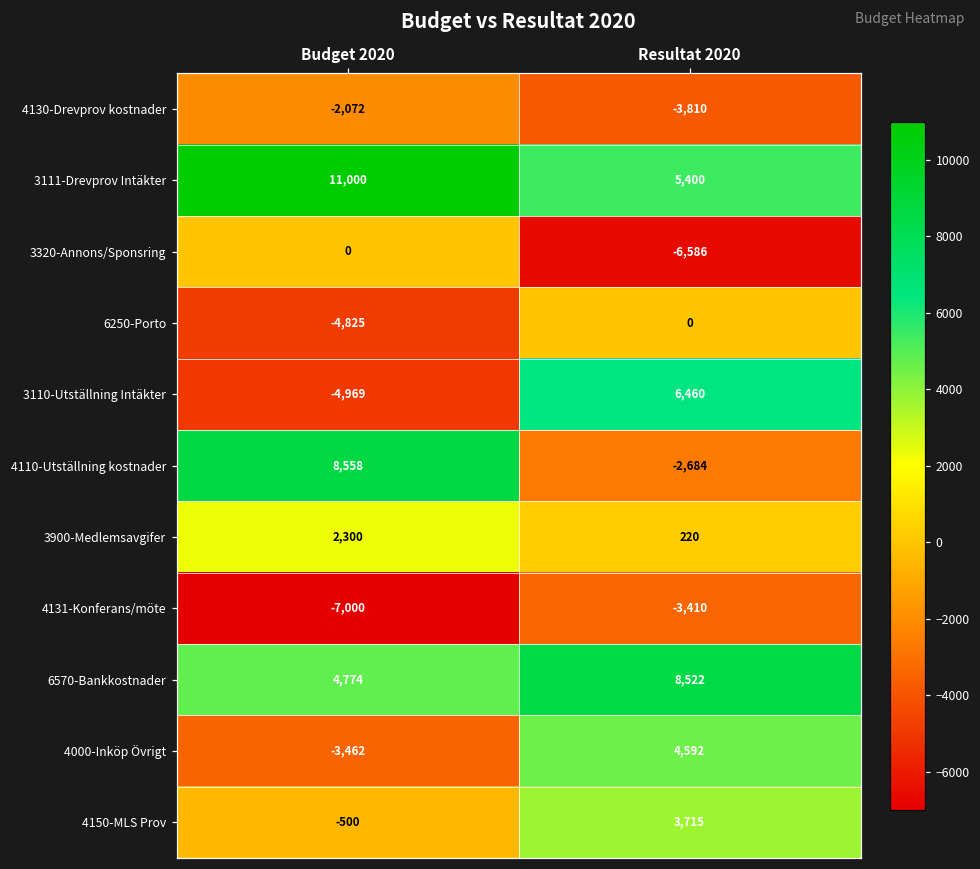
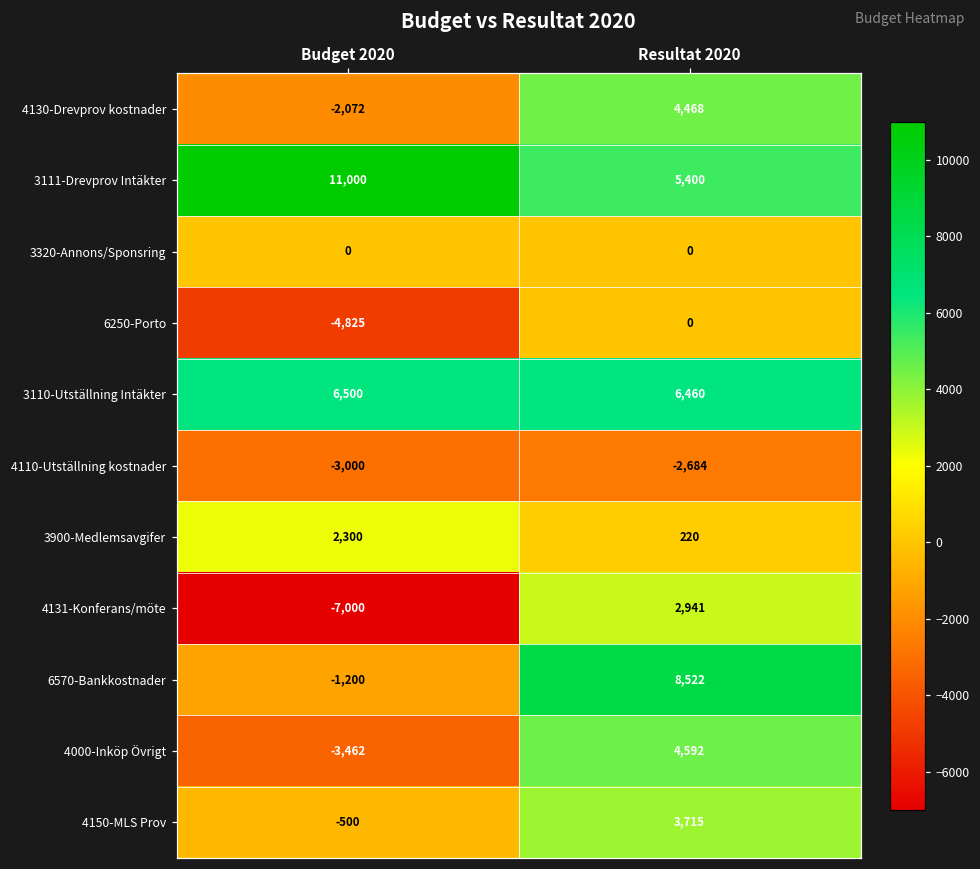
4130-Drevprov kostnader, Resultat 2020: -3,810 -> 4,468
3320-Annons/Sponsring, Resultat 2020: -6,586 -> 0
3110-Utställning Intäkter, Budget 2020: -4,969 -> 6,500
4110-Utställning kostnader, Budget 2020: 8,558 -> -3,000
4131-Konferans/möte, Resultat 2020: -3,410 -> 2,941
6570-Bankkostnader, Budget 2020: 4,774 -> -1,200
